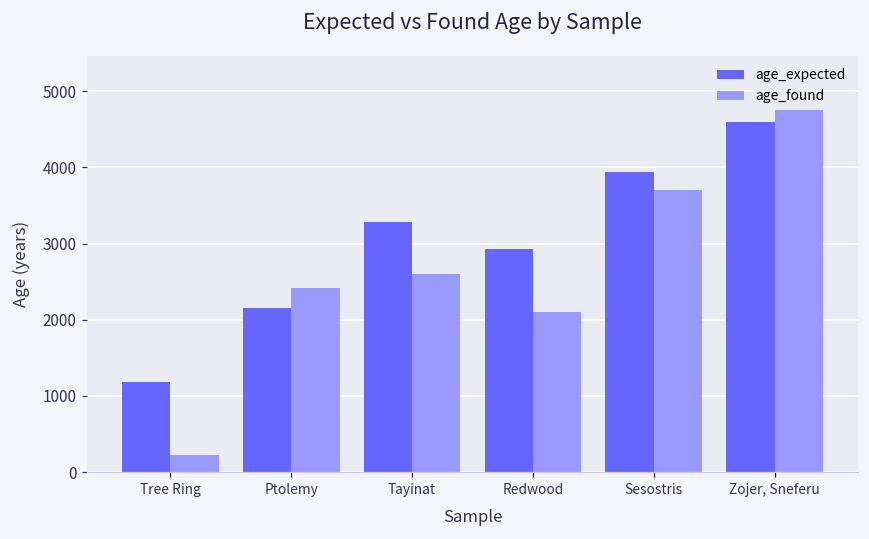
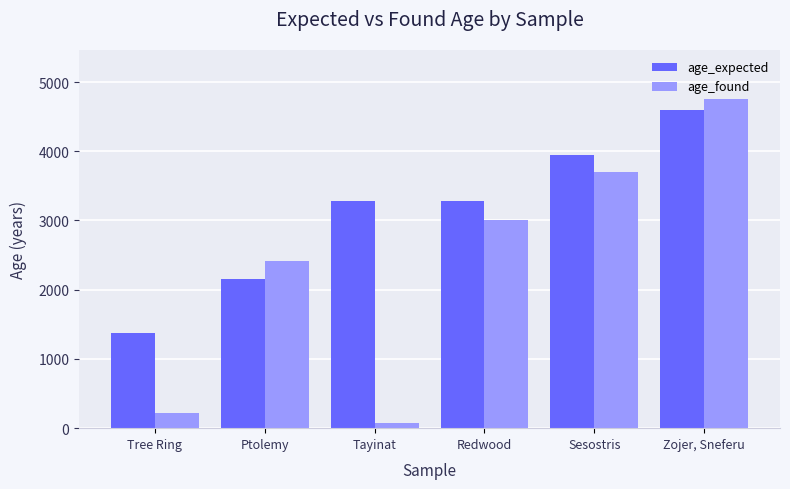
age_expected, Tree Ring: 1200 -> 1400
age_found, Tayinat: 2600 -> 100
age_expected, Redwood: 2900 -> 3300
age_found, Redwood: 2100 -> 3000
